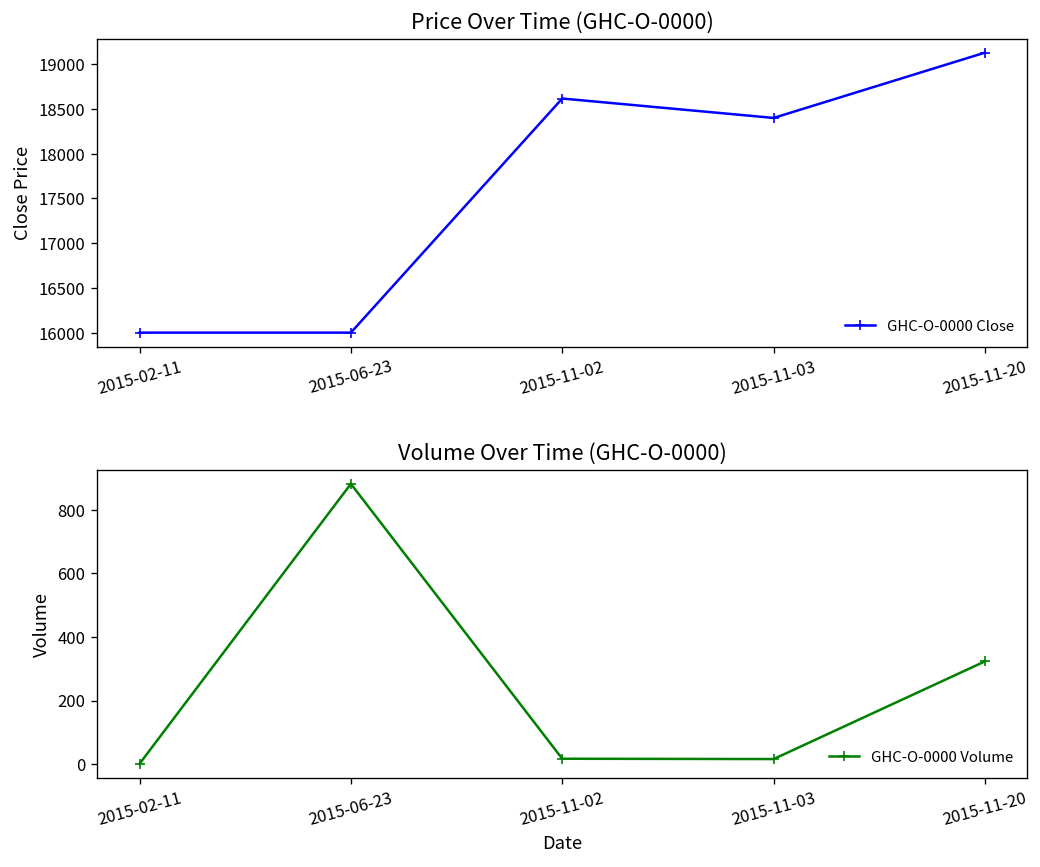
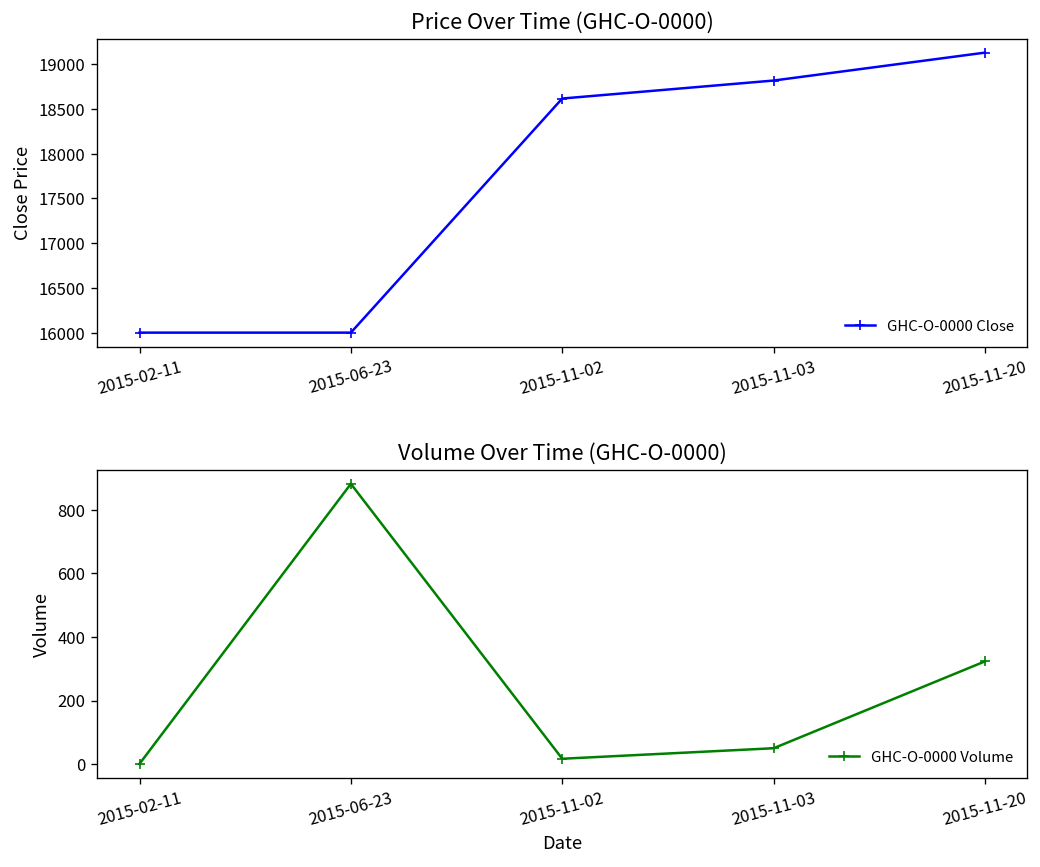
Price Over Time (GHC-O-0000), 2015-11-03: 18400 -> 18800
Volume Over Time (GHC-O-0000), 2015-11-03: 20 -> 50
